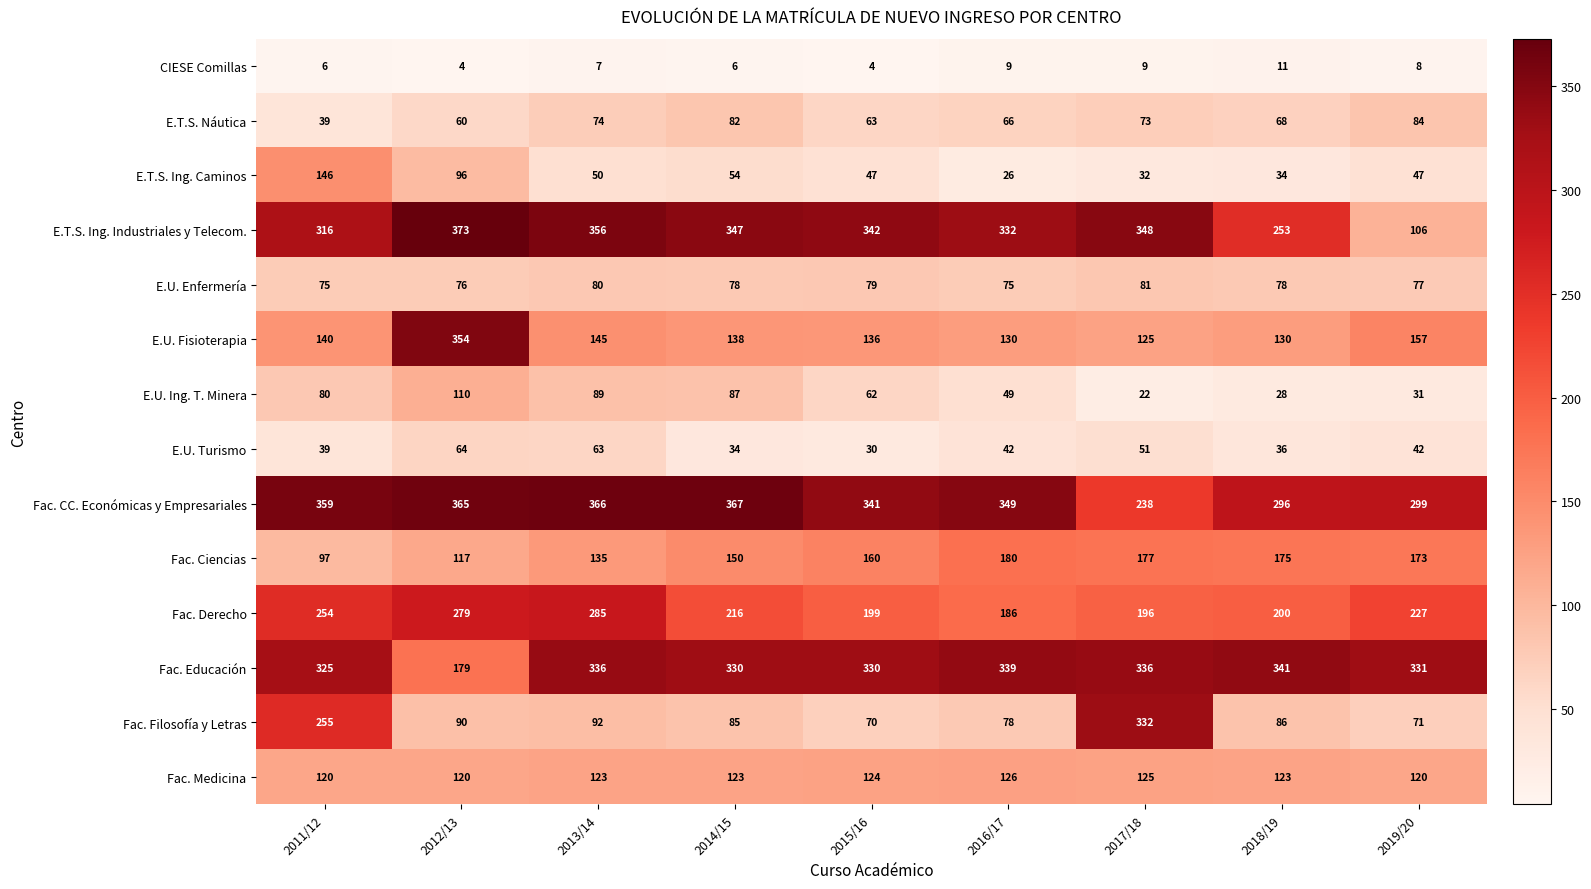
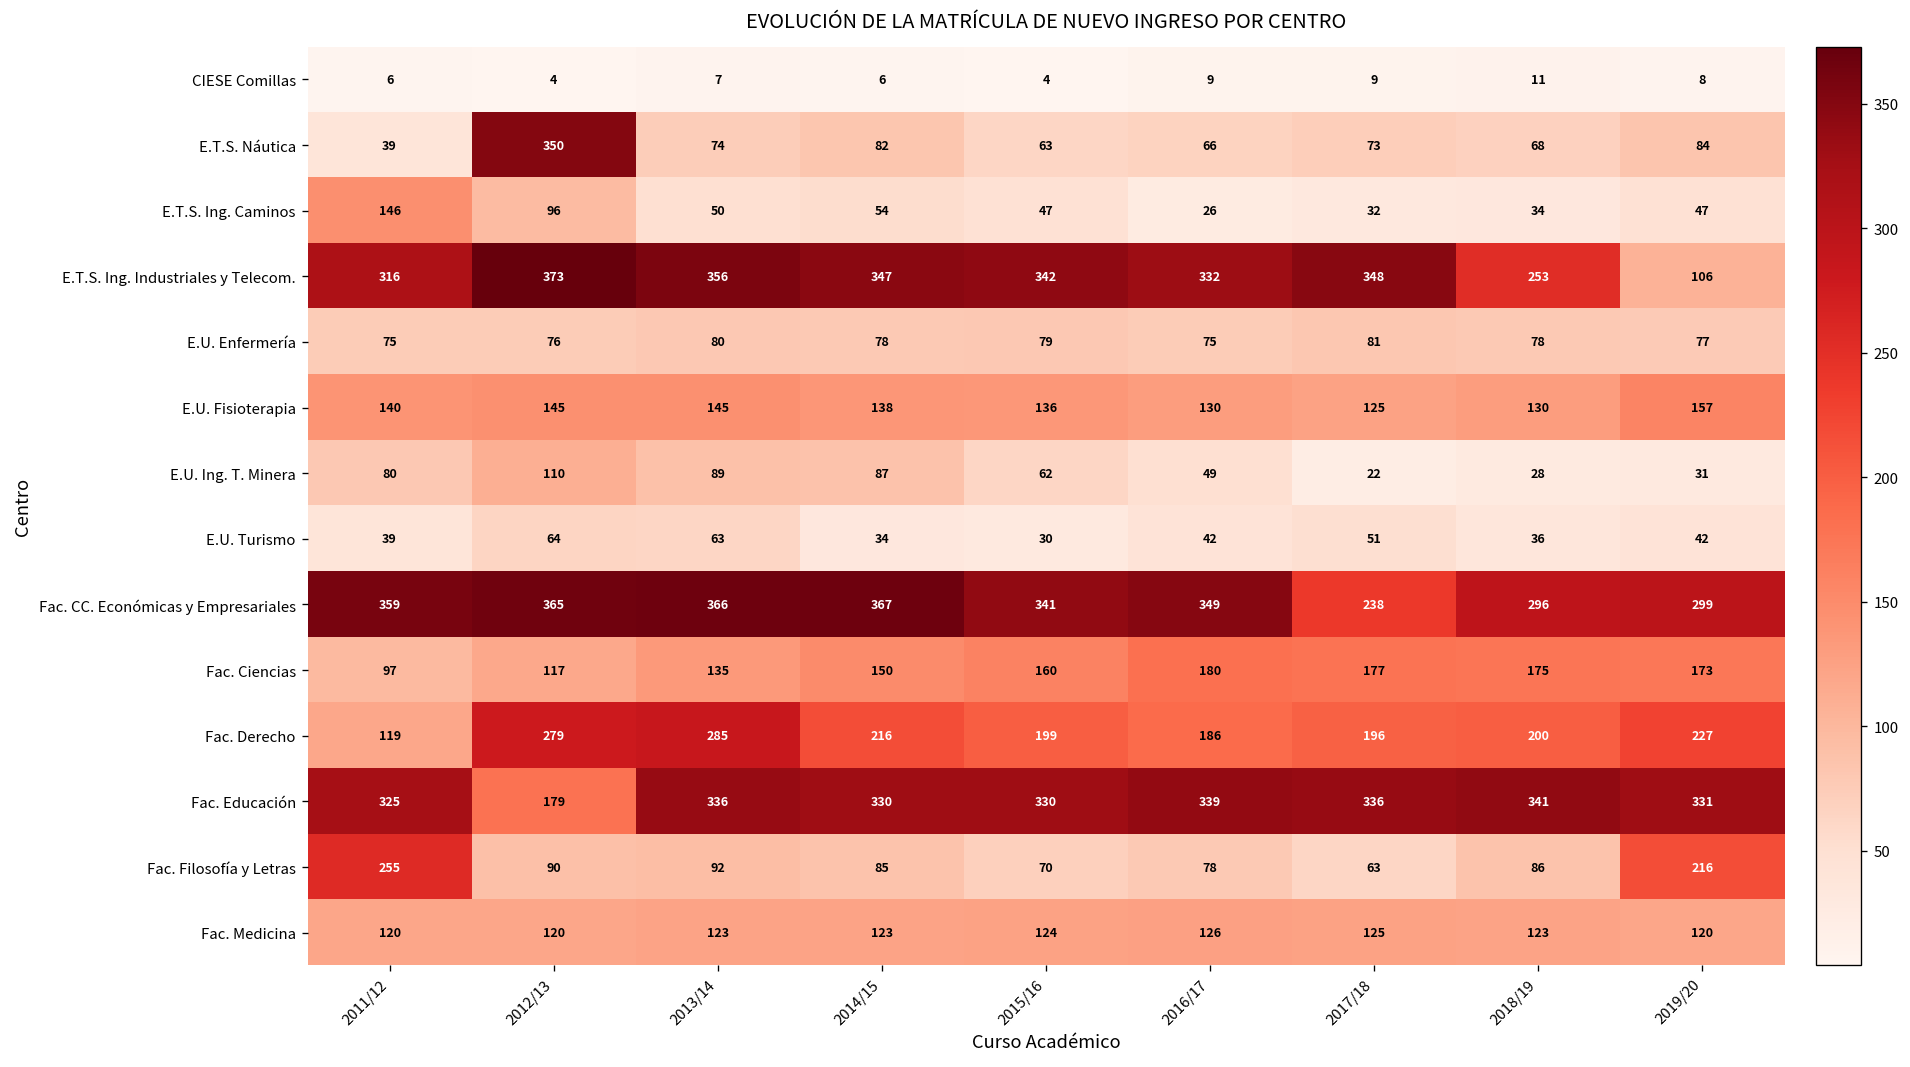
E.T.S. Náutica, 2012/13: 60 -> 350
E.U. Fisioterapia, 2012/13: 354 -> 145
Fac. Derecho, 2011/12: 254 -> 119
Fac. Filosofía y Letras, 2017/18: 332 -> 63
Fac. Filosofía y Letras, 2019/20: 71 -> 216
